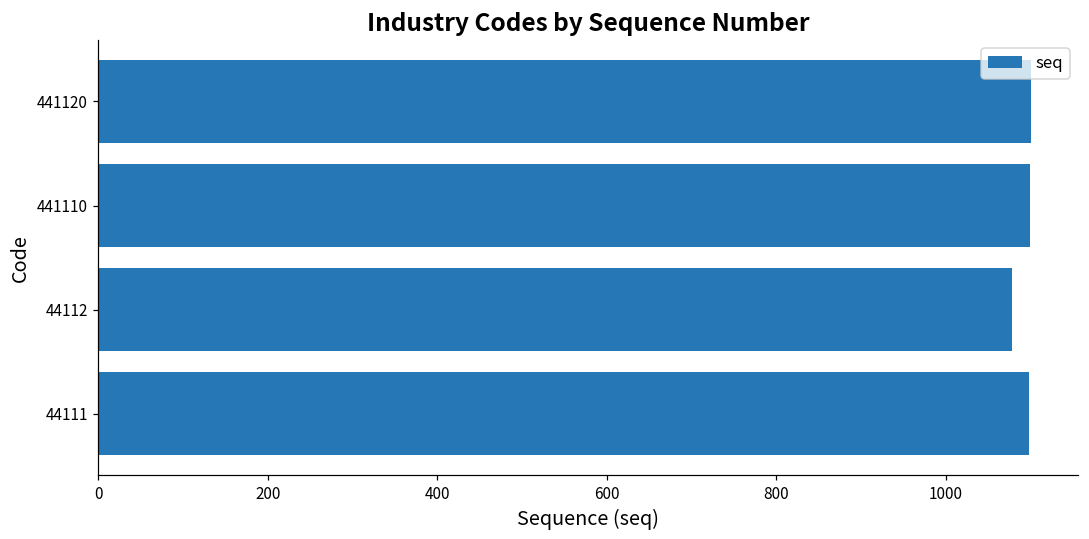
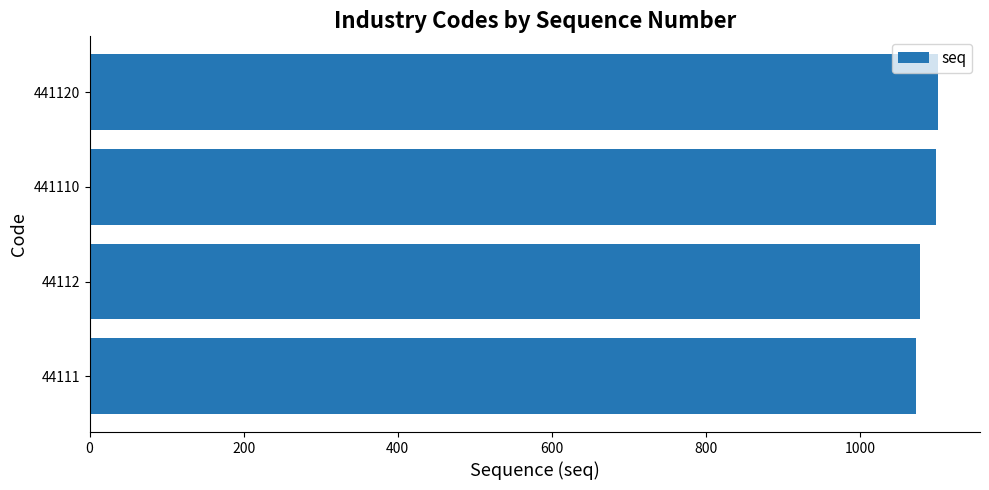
44111: 1100 -> 1070
